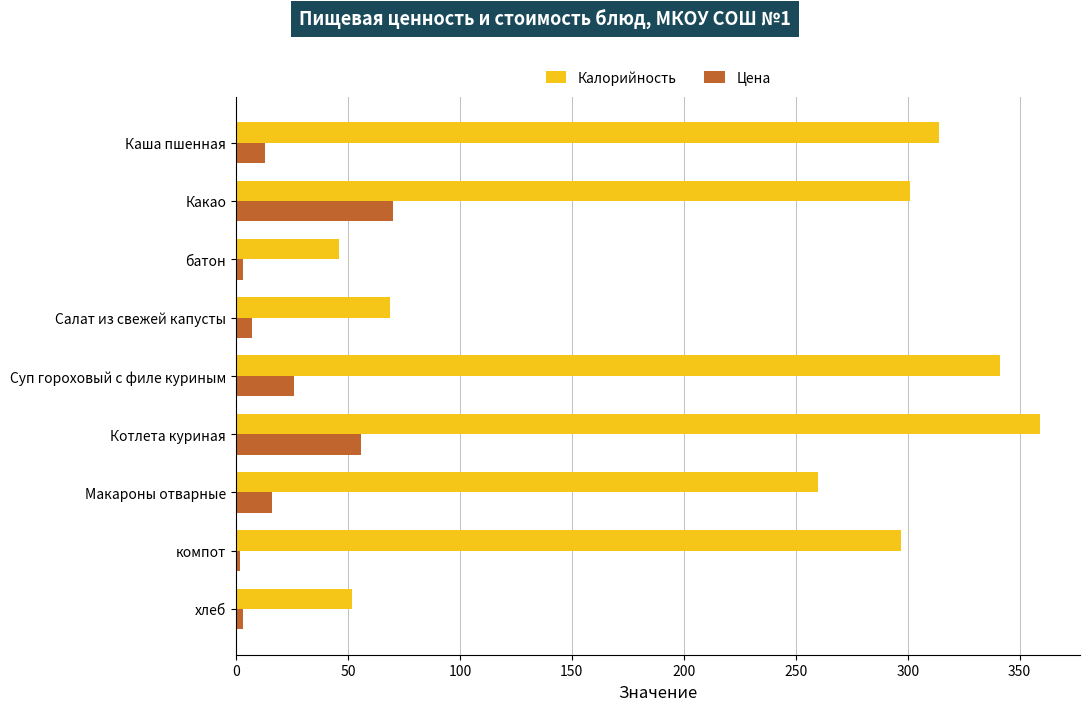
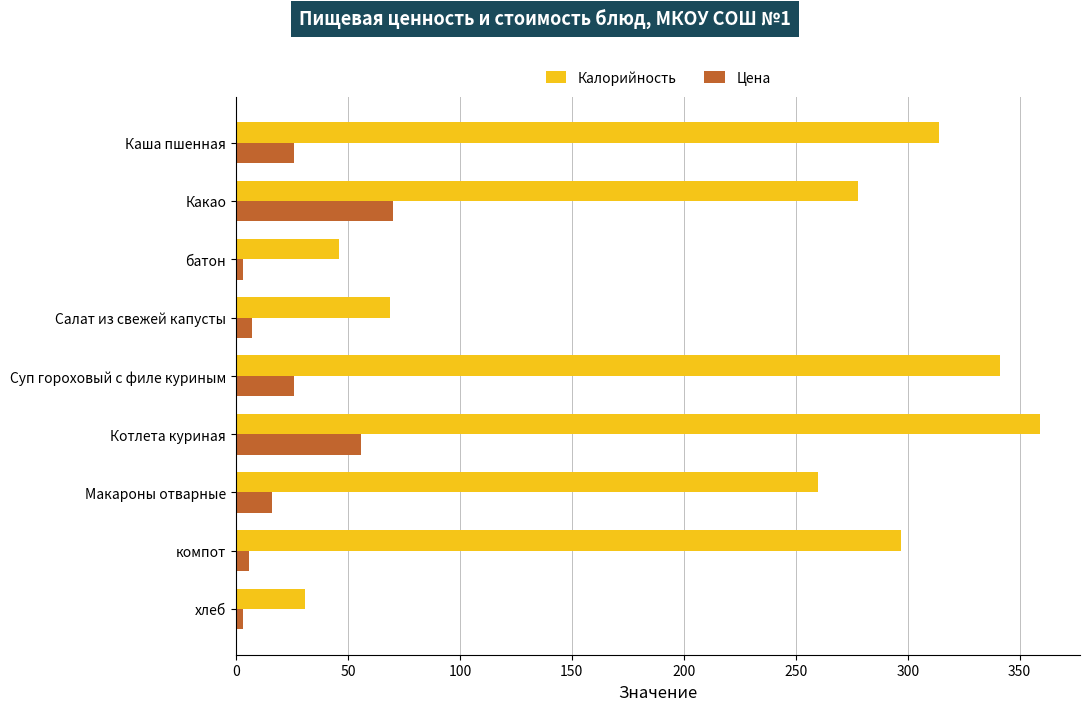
Цена, Каша пшенная: 13 -> 26
Калорийность, Какао: 301 -> 278
Цена, компот: 2 -> 6
Калорийность, хлеб: 52 -> 31
